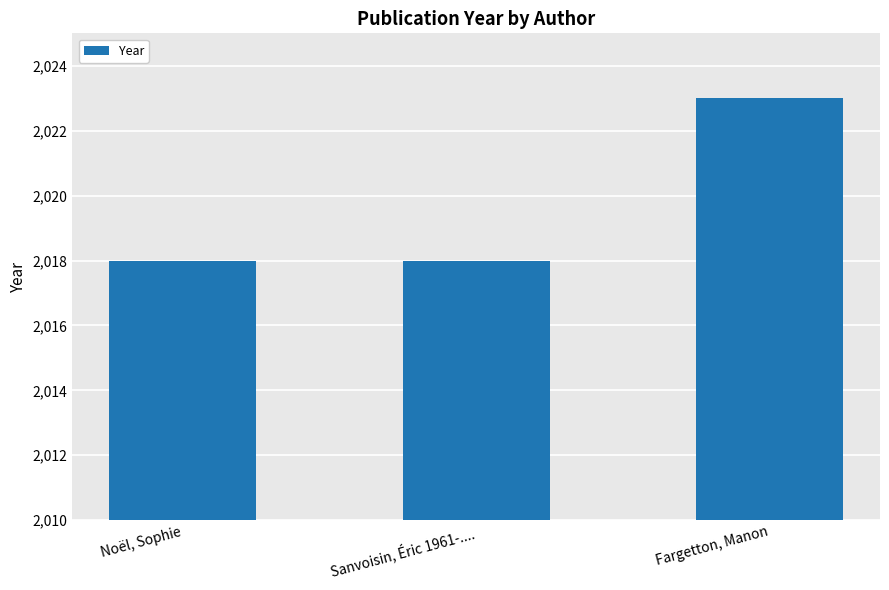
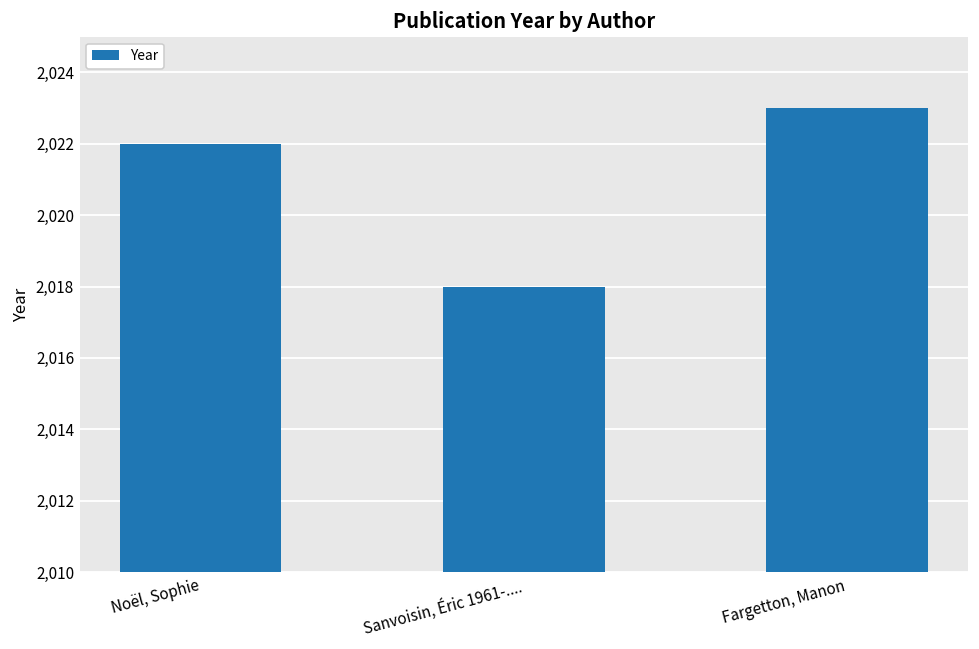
Noël, Sophie: 2,018 -> 2,022
